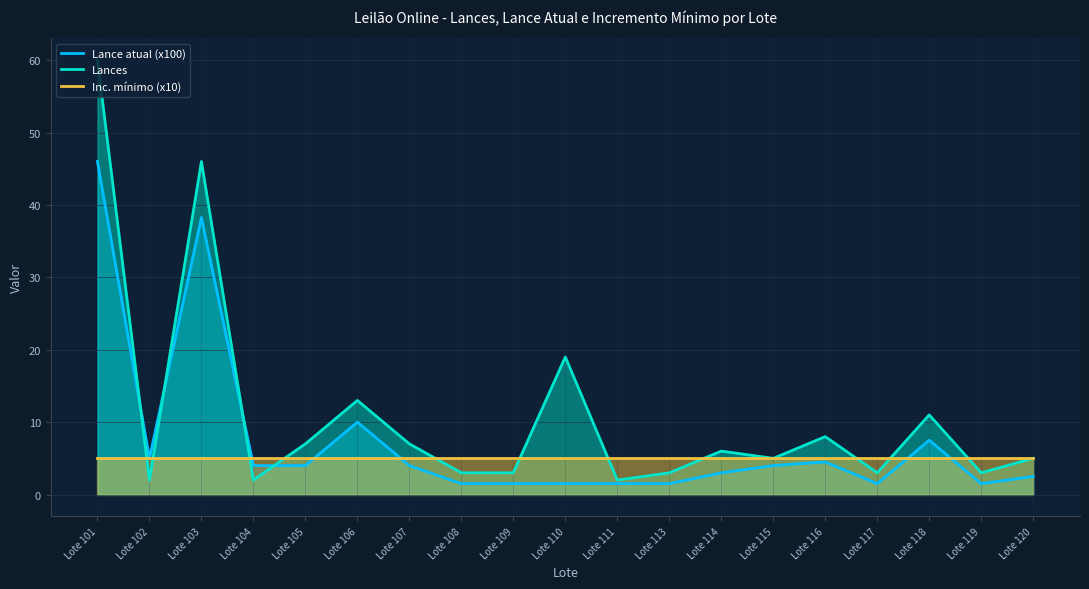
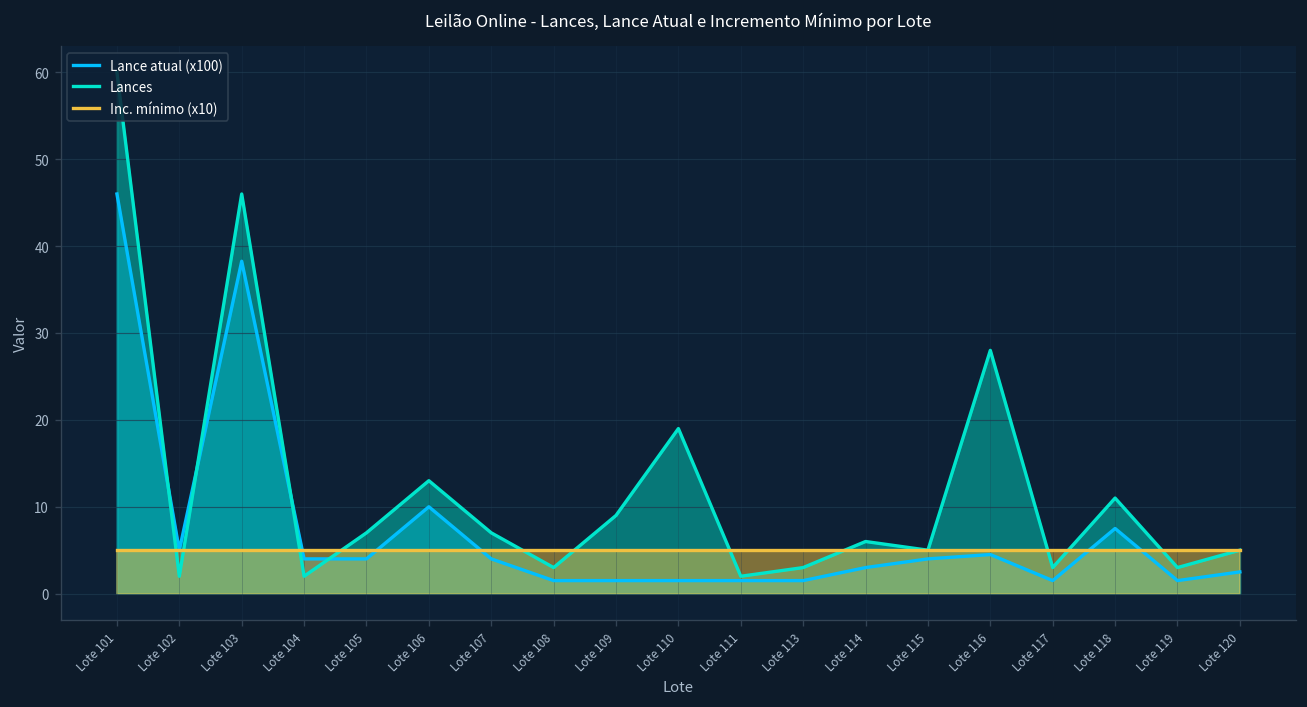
Lances, Lote 109: 3 -> 9
Lances, Lote 116: 8 -> 28
